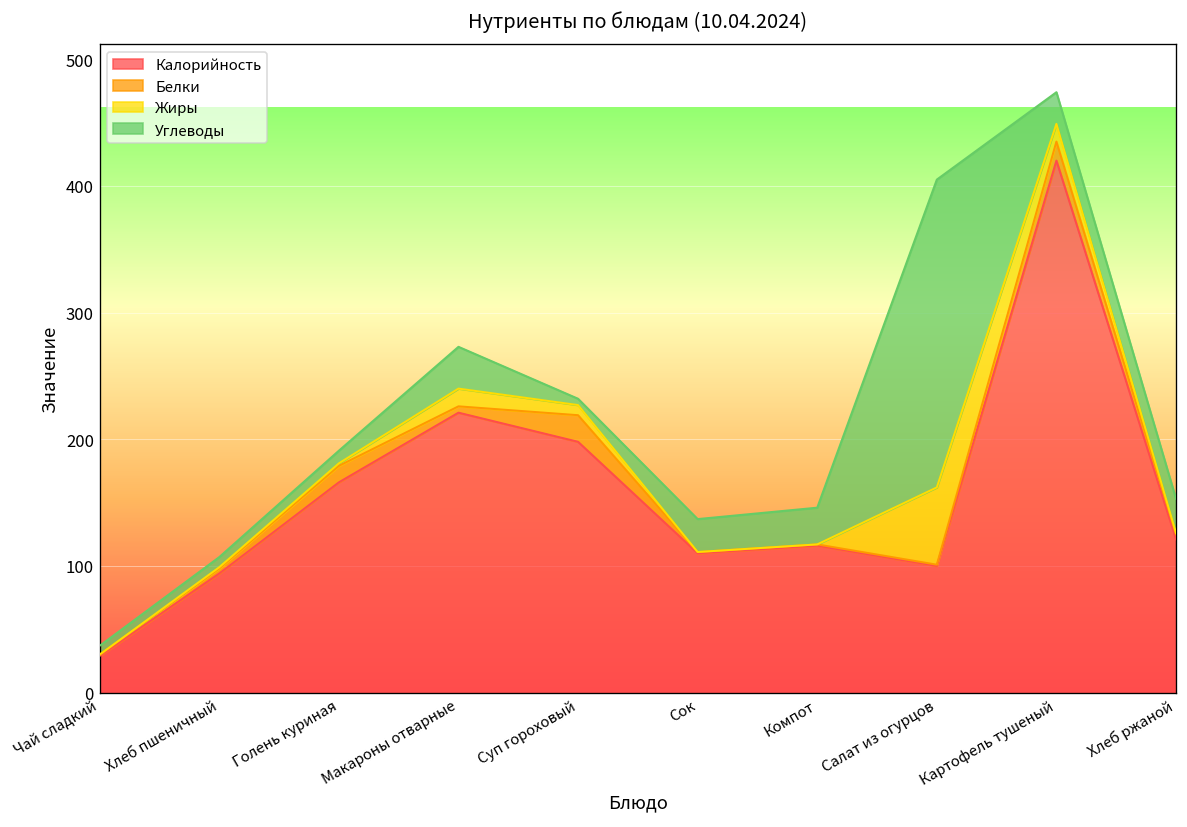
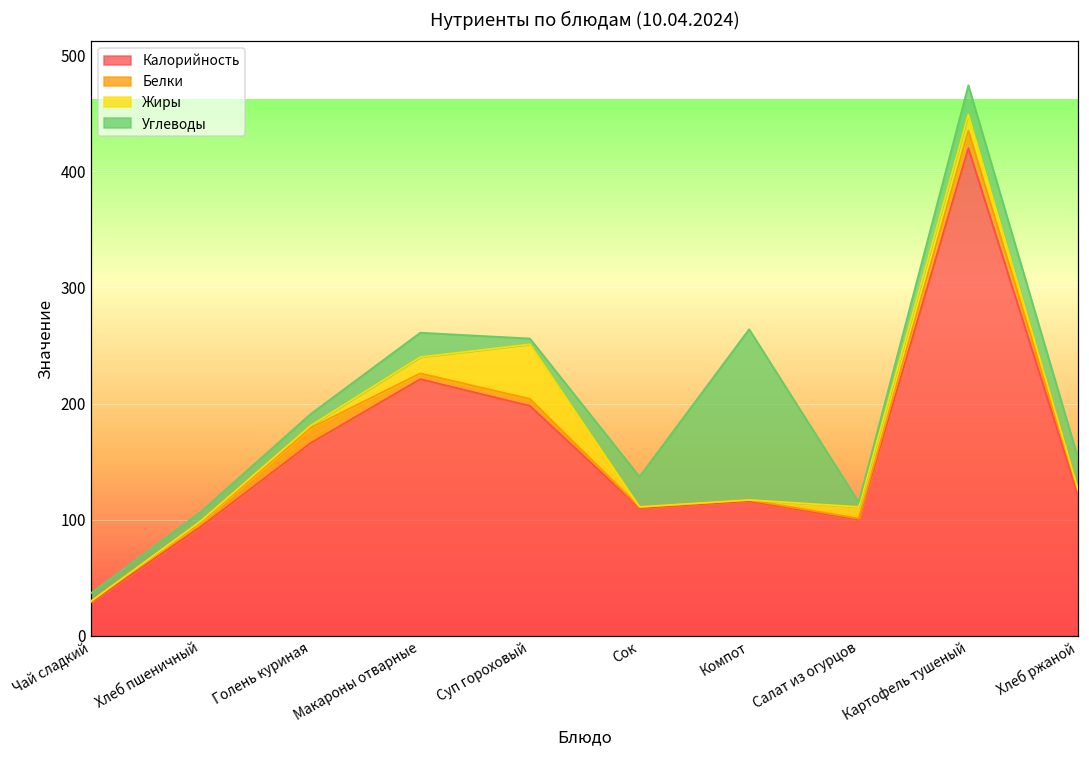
Углеводы, Макароны отварные: 33 -> 21
Белки, Суп гороховый: 21 -> 6
Жиры, Суп гороховый: 8 -> 47
Углеводы, Компот: 29 -> 147
Жиры, Салат из огурцов: 61 -> 10
Углеводы, Салат из огурцов: 243 -> 4
